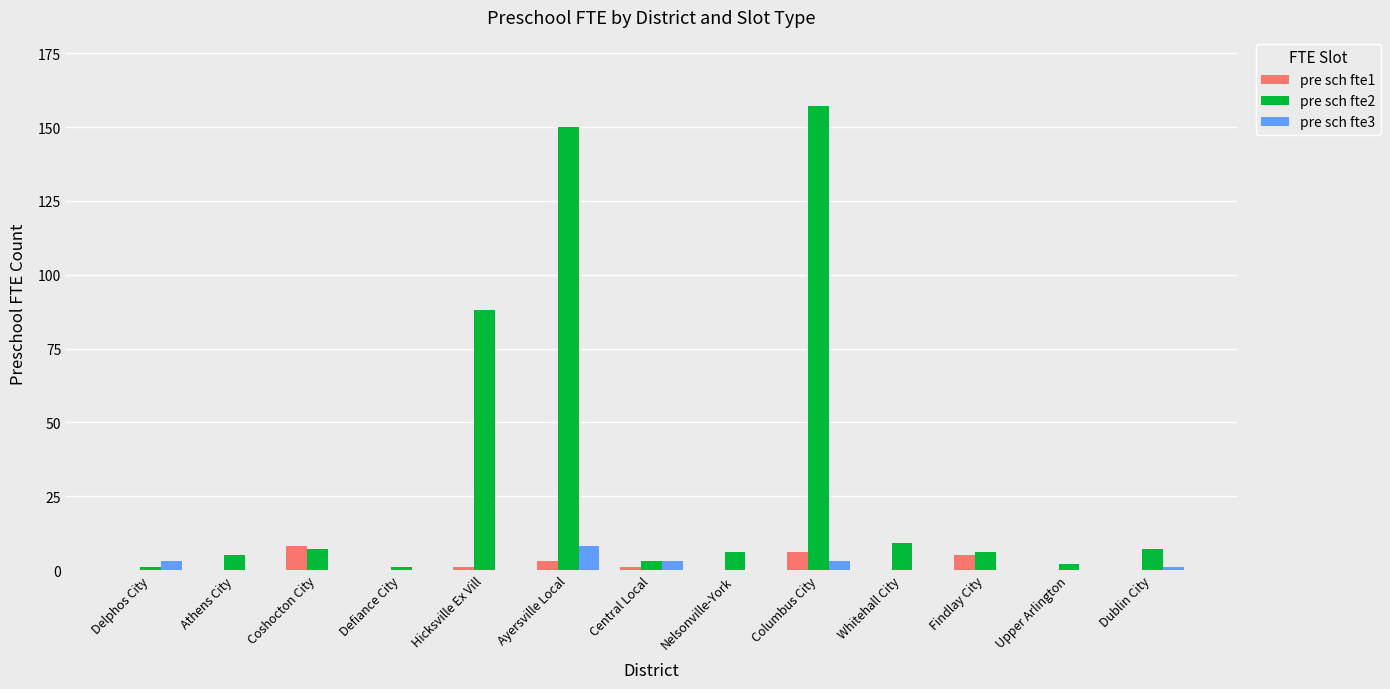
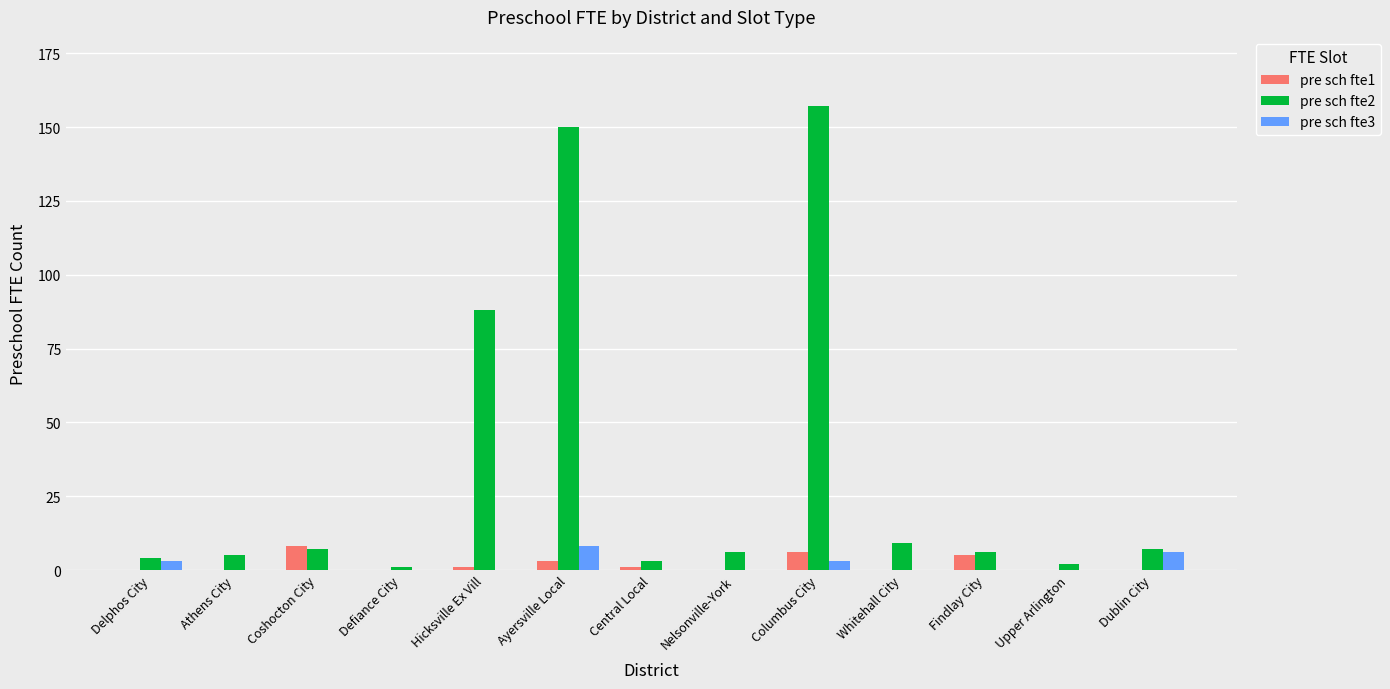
pre sch fte2, Delphos City: 1 -> 4
pre sch fte3, Central Local: 3 -> 0
pre sch fte3, Dublin City: 1 -> 6
